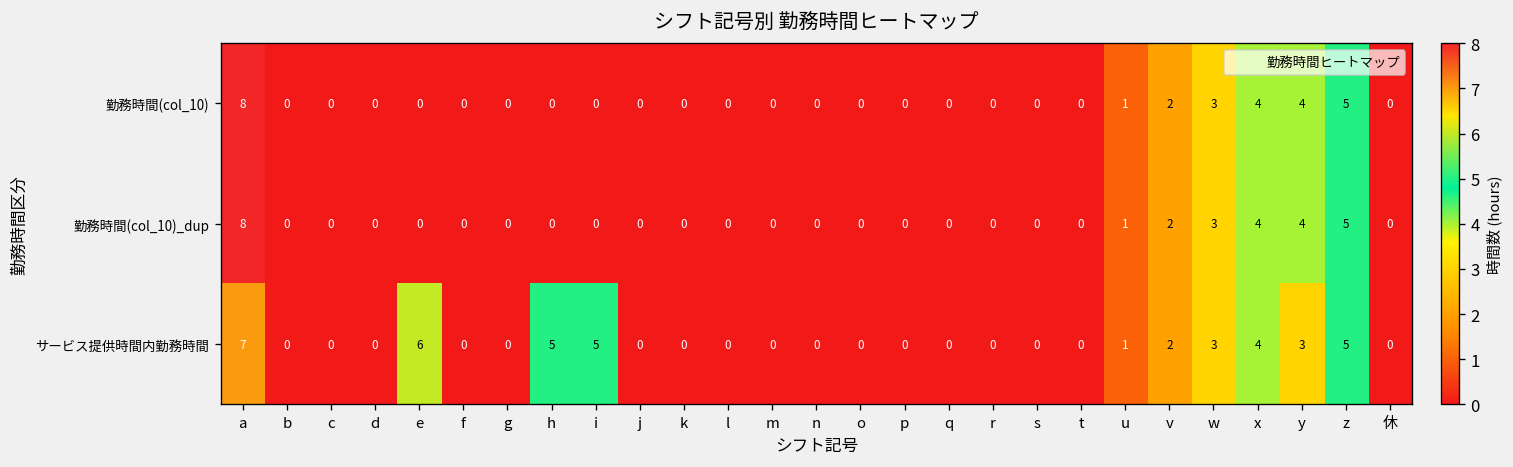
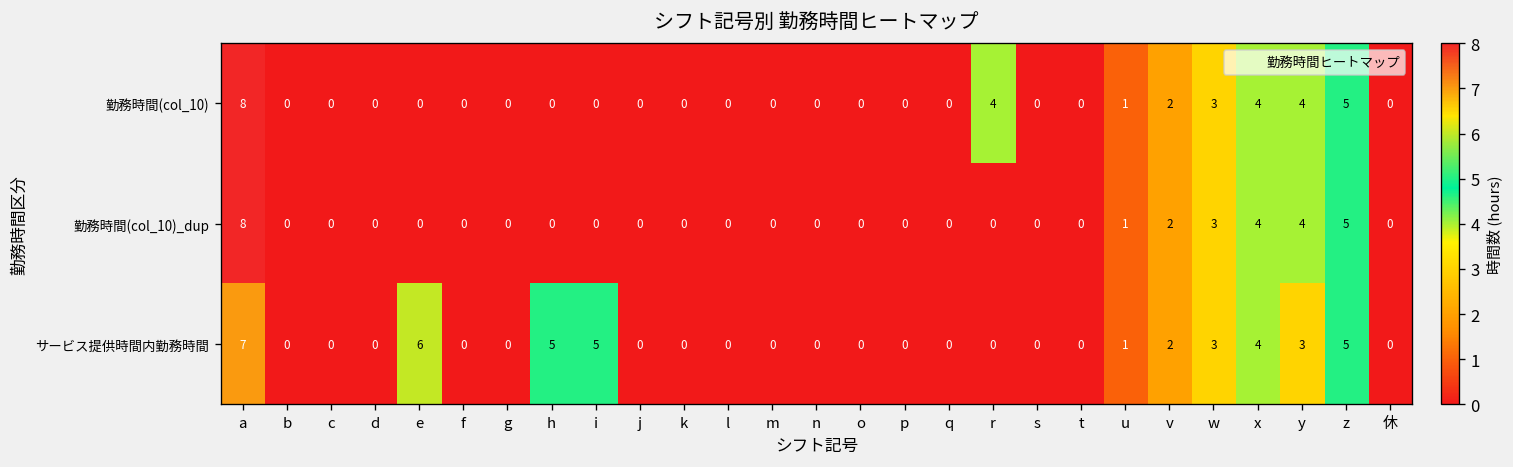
勤務時間(col_10), r: 0 -> 4
